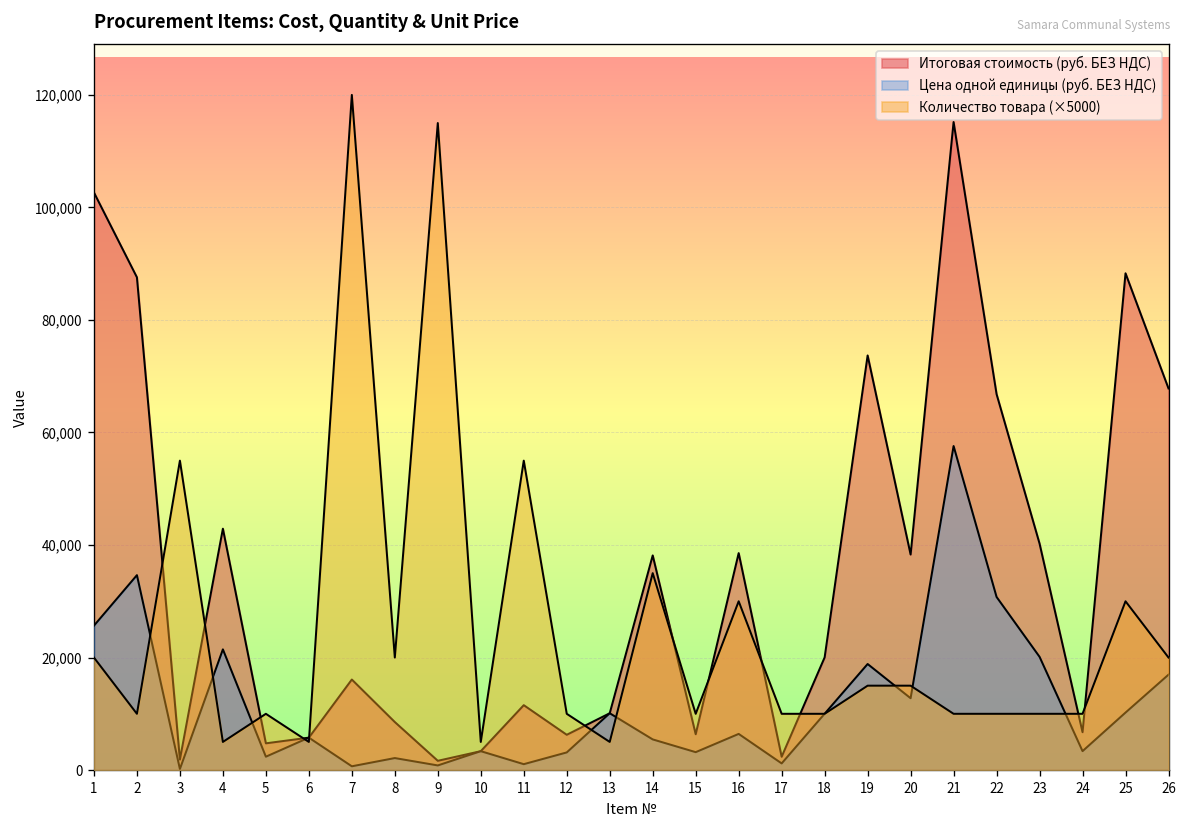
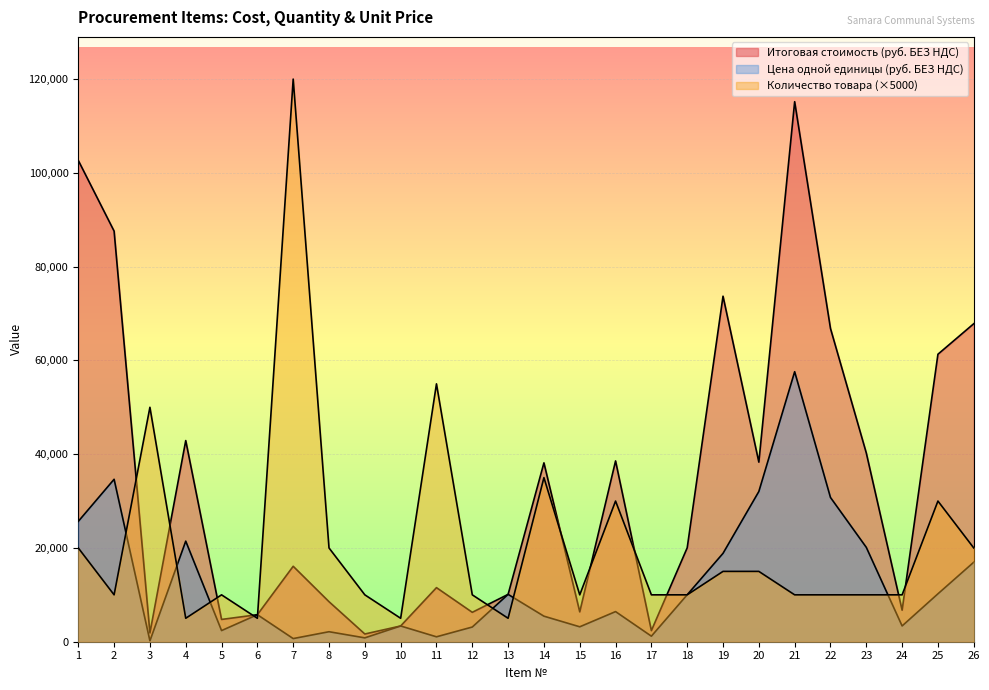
Количество товара (×5000), 3: 55,000 -> 50,000
Количество товара (×5000), 9: 115,000 -> 10,000
Цена одной единицы (руб. БЕЗ НДС), 20: 13,000 -> 32,000
Итоговая стоимость (руб. БЕЗ НДС), 25: 88,000 -> 61,000
